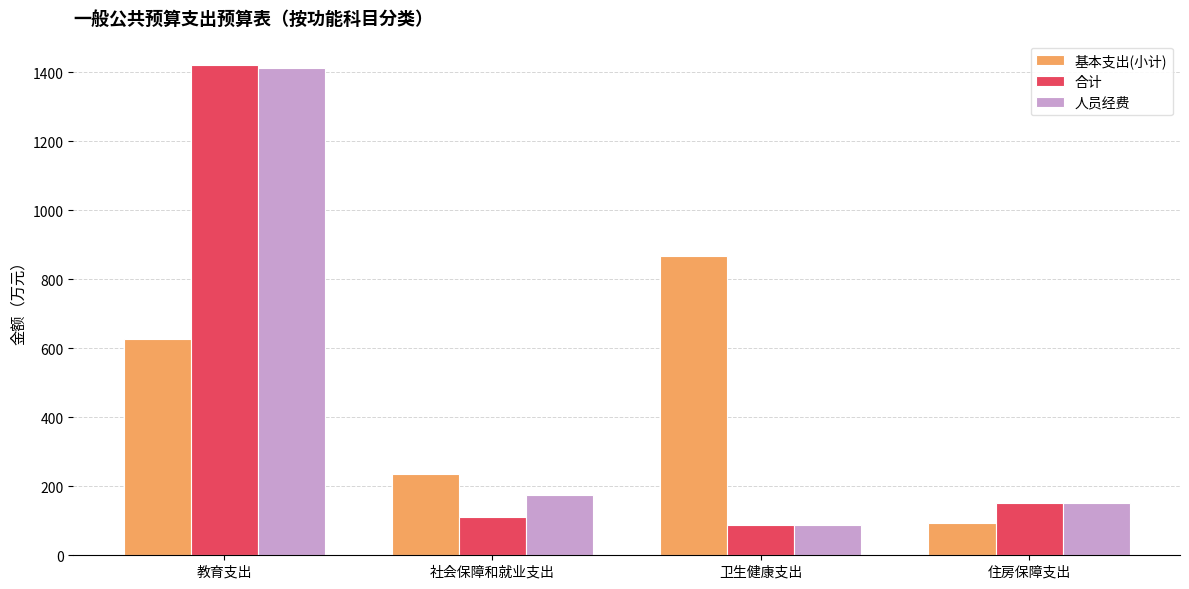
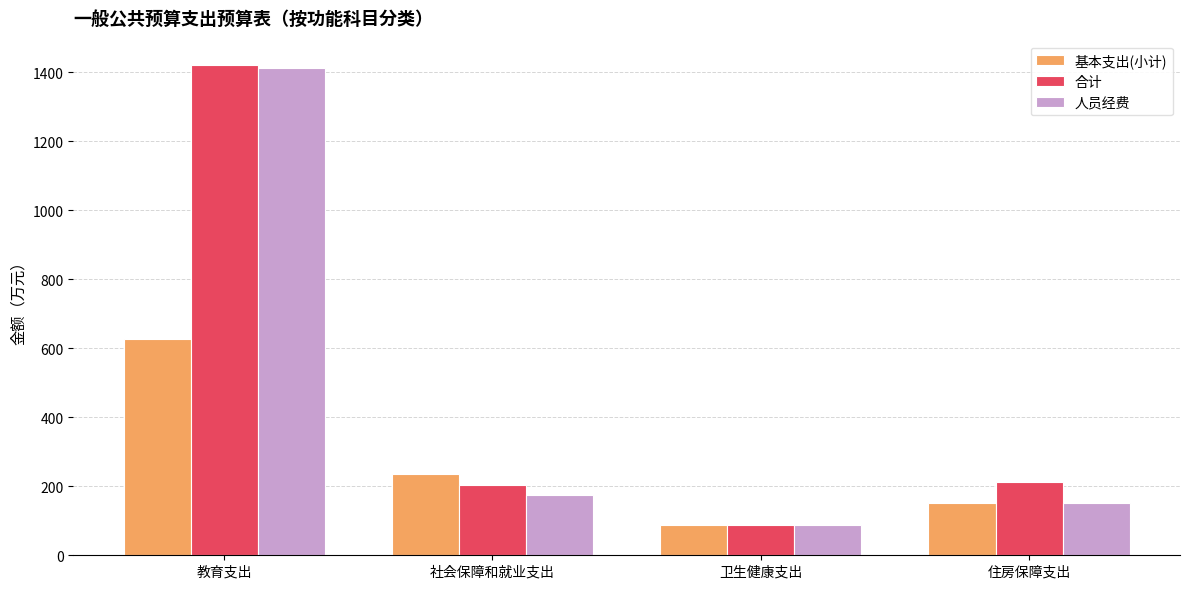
合计, 社会保障和就业支出: 110 -> 200
基本支出(小计), 卫生健康支出: 870 -> 90
基本支出(小计), 住房保障支出: 90 -> 150
合计, 住房保障支出: 150 -> 210
